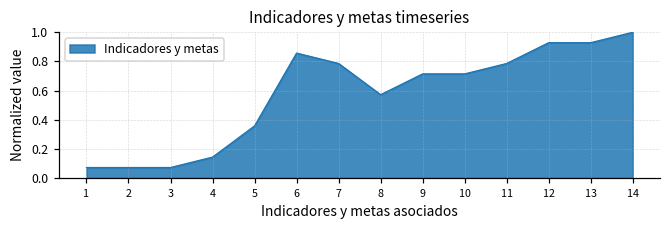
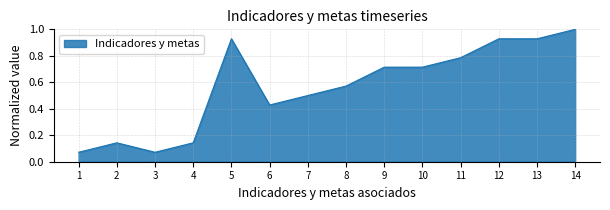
2: 0.07 -> 0.14
5: 0.36 -> 0.93
6: 0.86 -> 0.43
7: 0.79 -> 0.50
